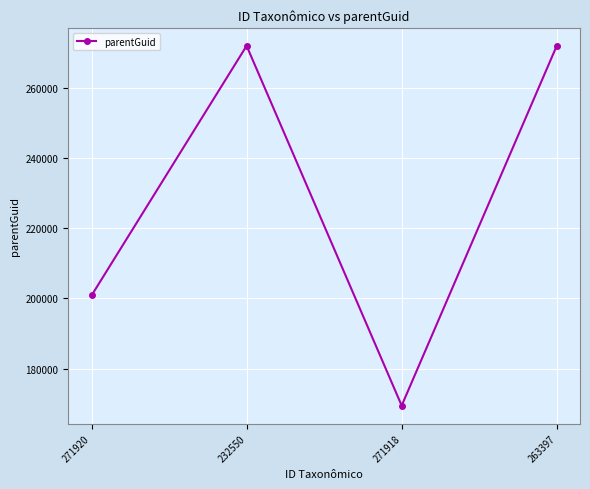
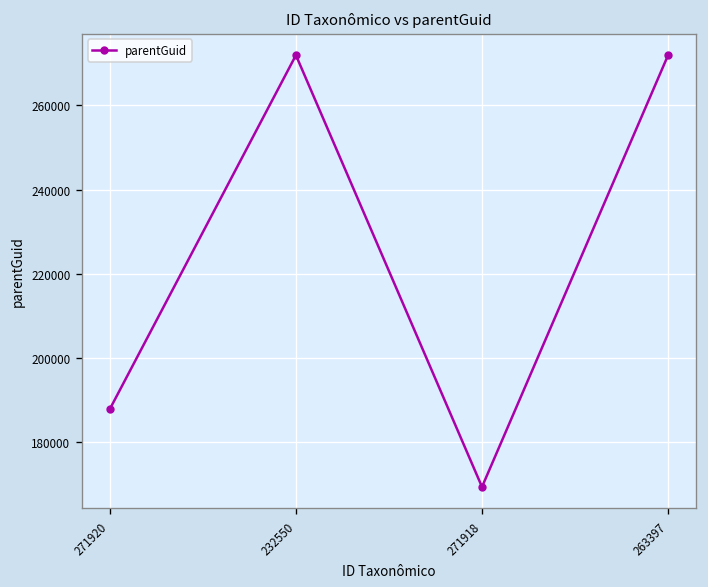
271920: 201000 -> 188000
